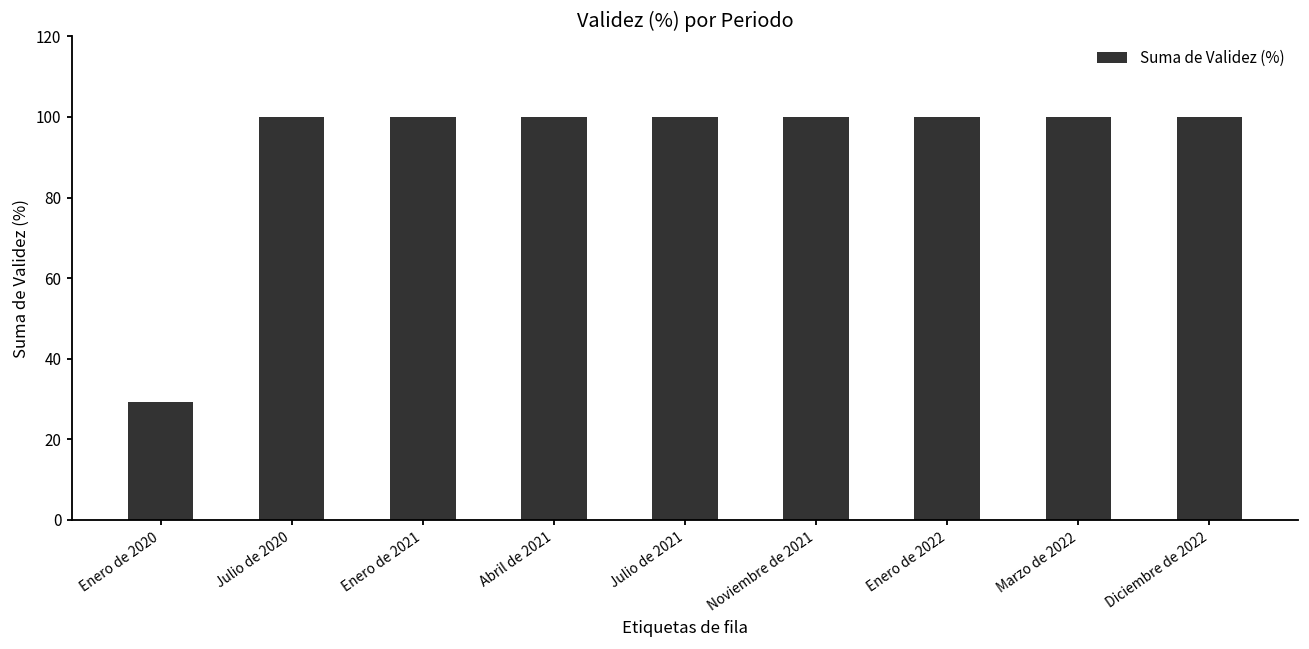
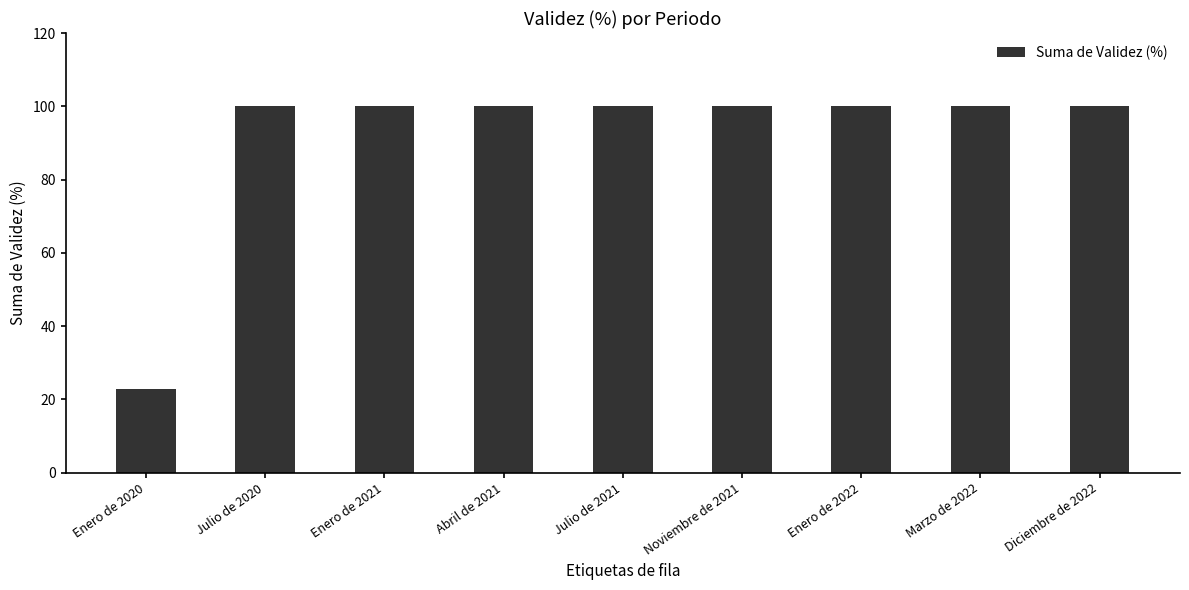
Enero de 2020: 29 -> 23
